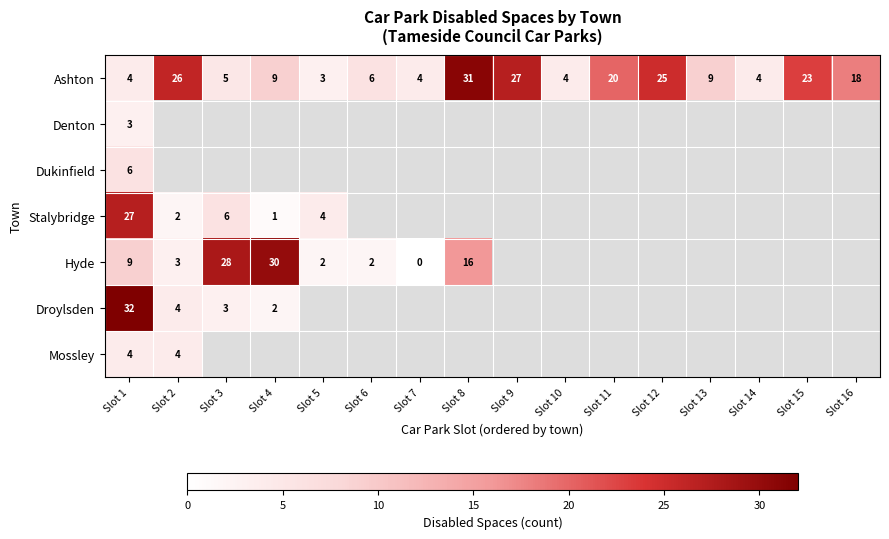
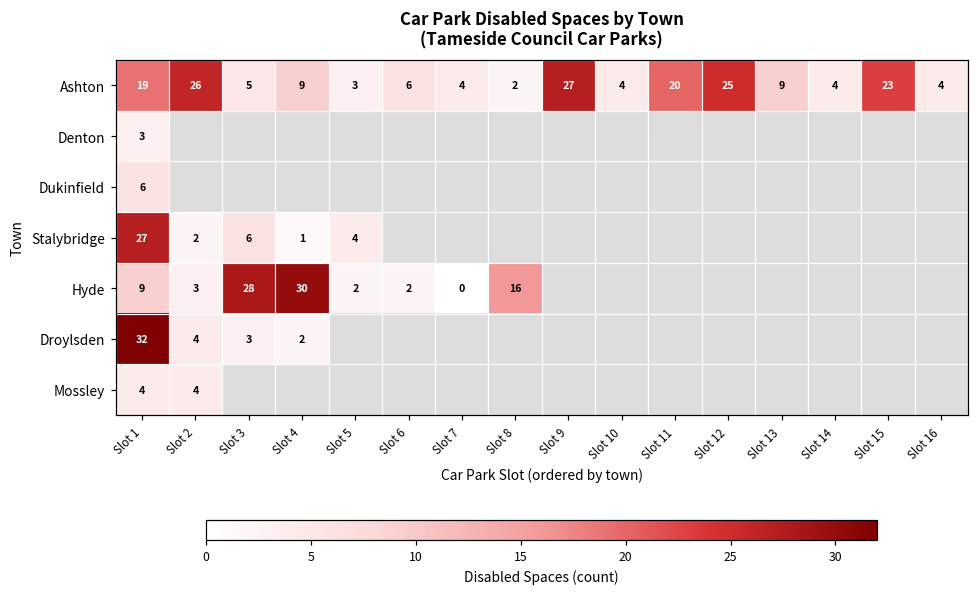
Ashton, Slot 1: 4 -> 19
Ashton, Slot 8: 31 -> 2
Ashton, Slot 16: 18 -> 4
